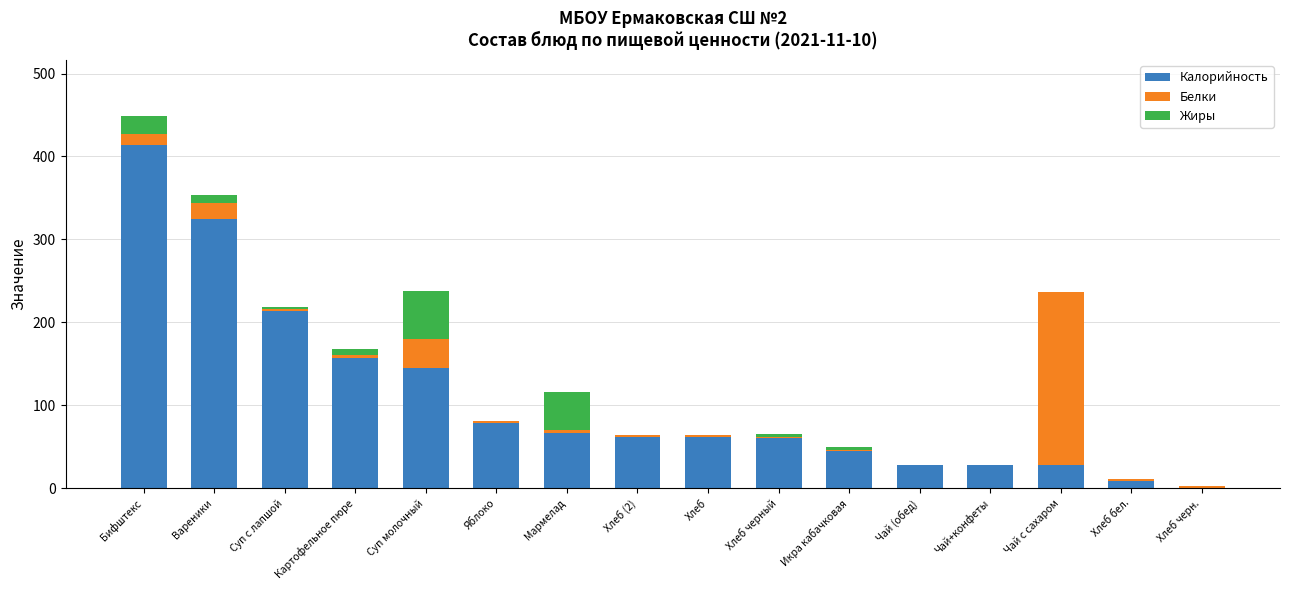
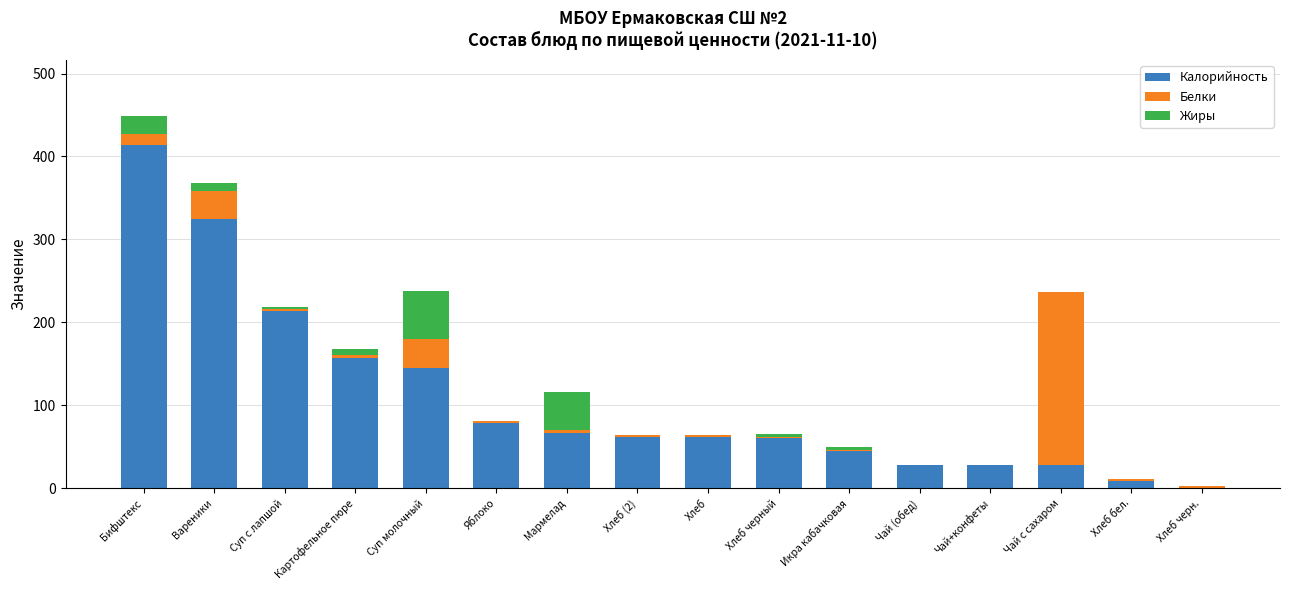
Белки, Вареники: 20 -> 30
